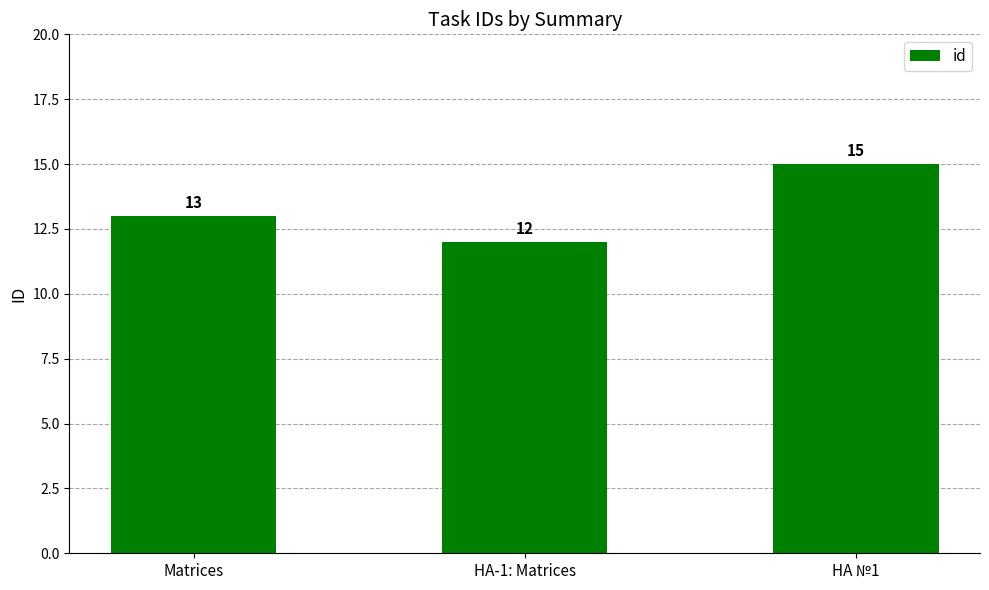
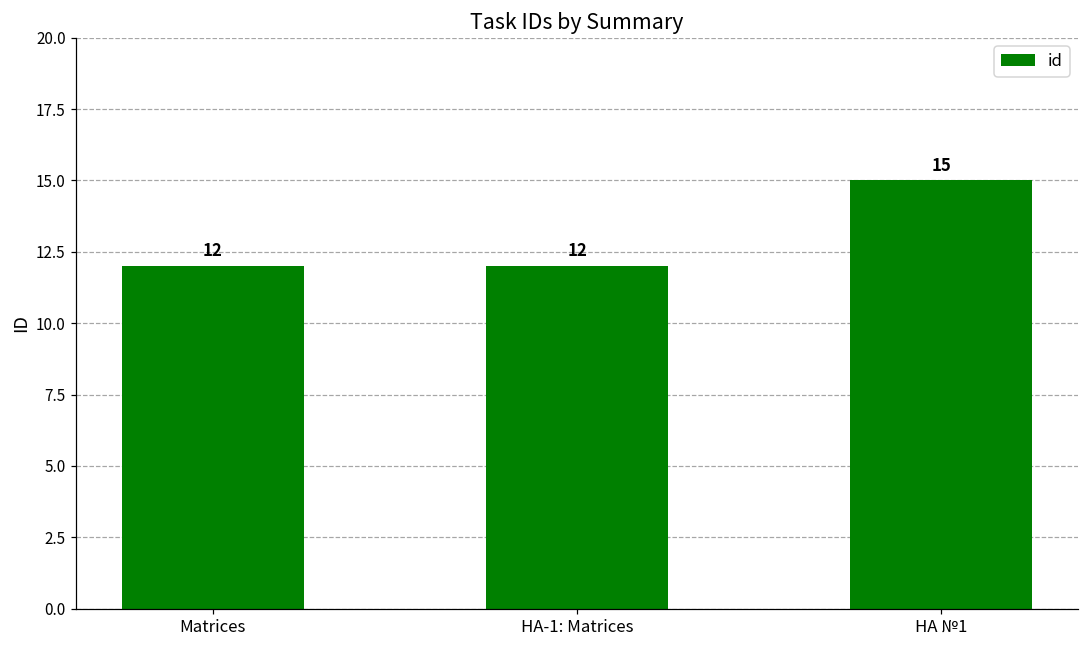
Matrices: 13 -> 12
